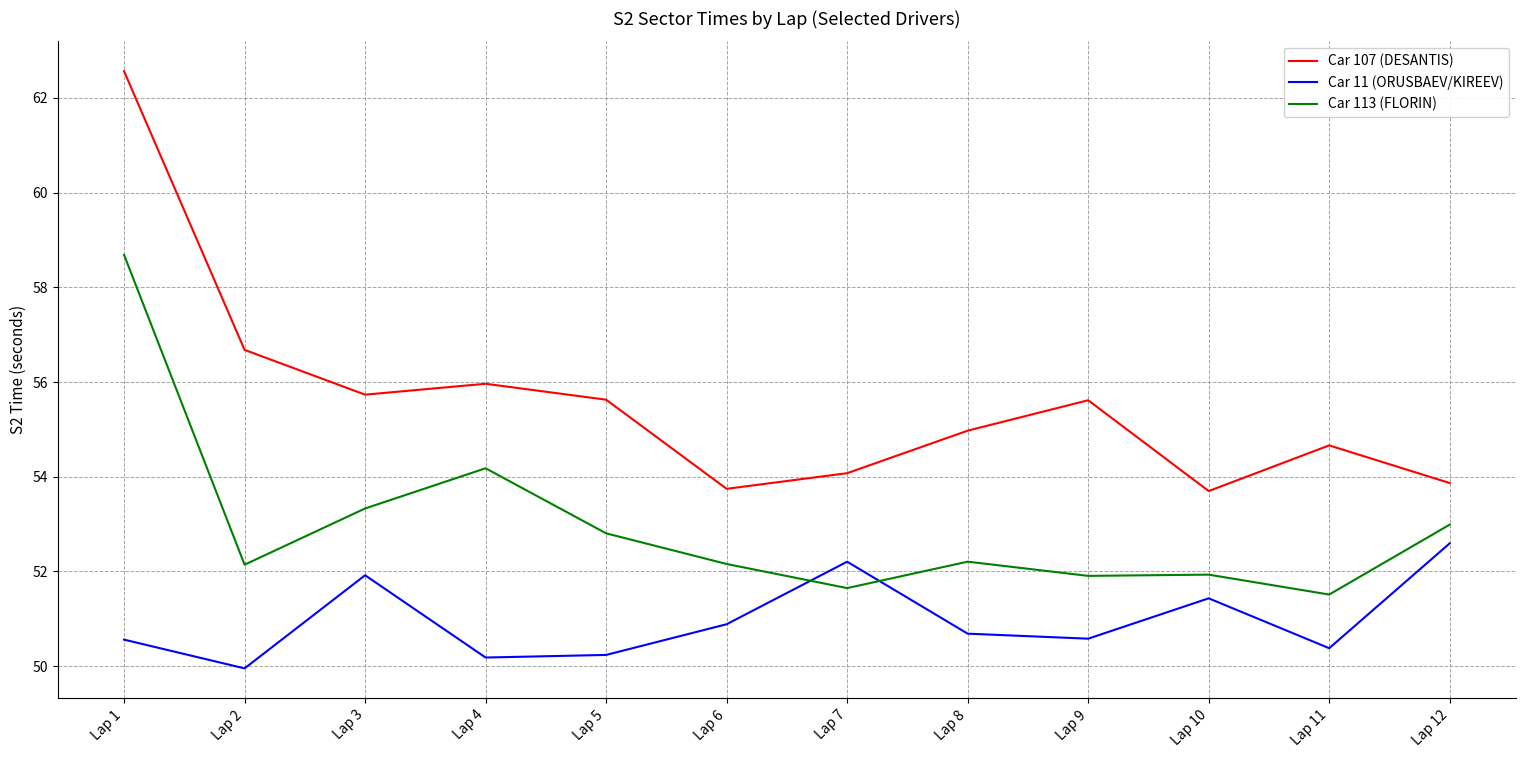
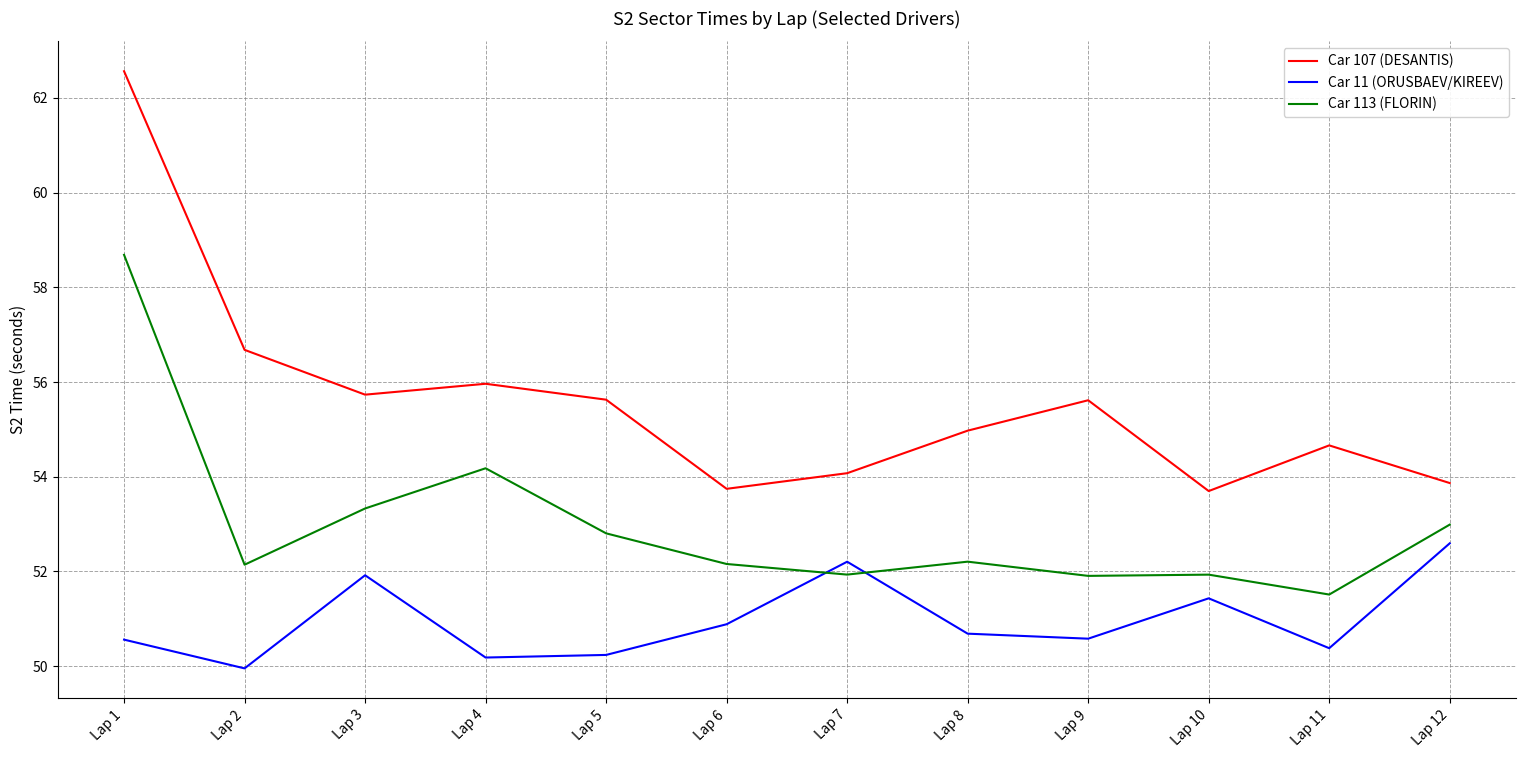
Car 113 (FLORIN), Lap 7: 51.6 -> 51.9
